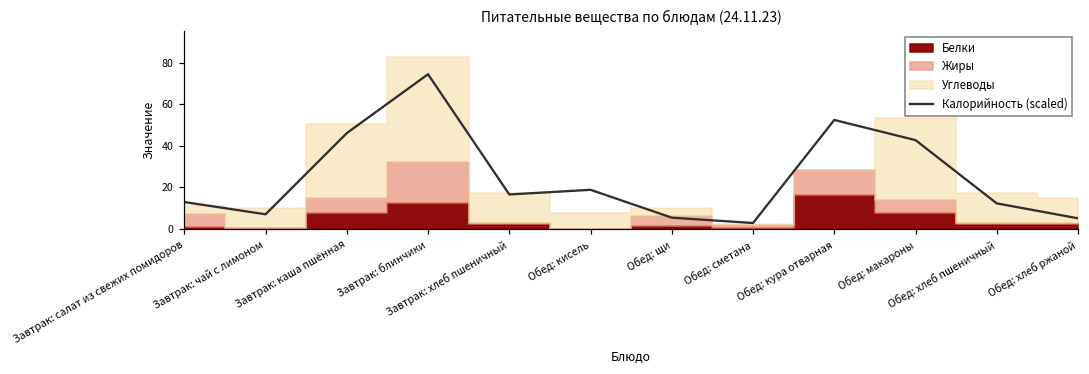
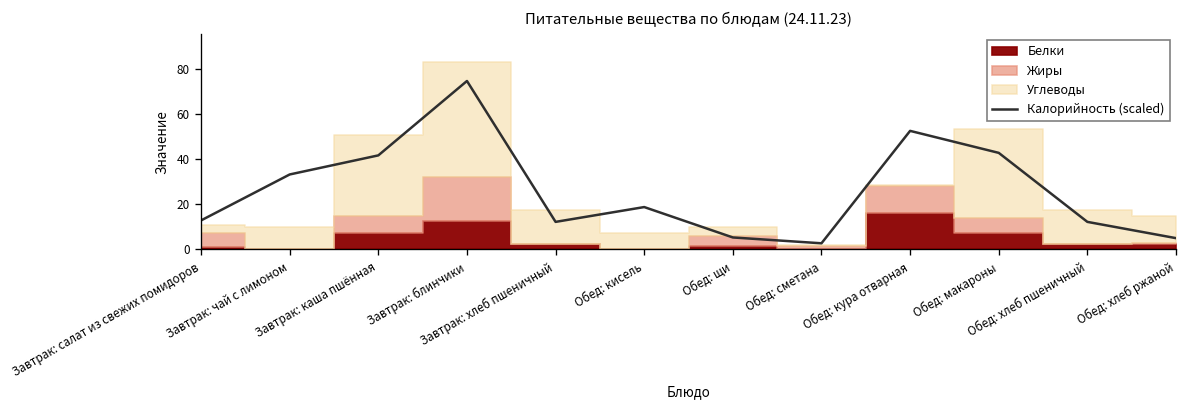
Калорийность (scaled), Завтрак: чай с лимоном: 7 -> 33
Калорийность (scaled), Завтрак: каша пшённая: 46 -> 42
Калорийность (scaled), Завтрак: хлеб пшеничный: 17 -> 12
